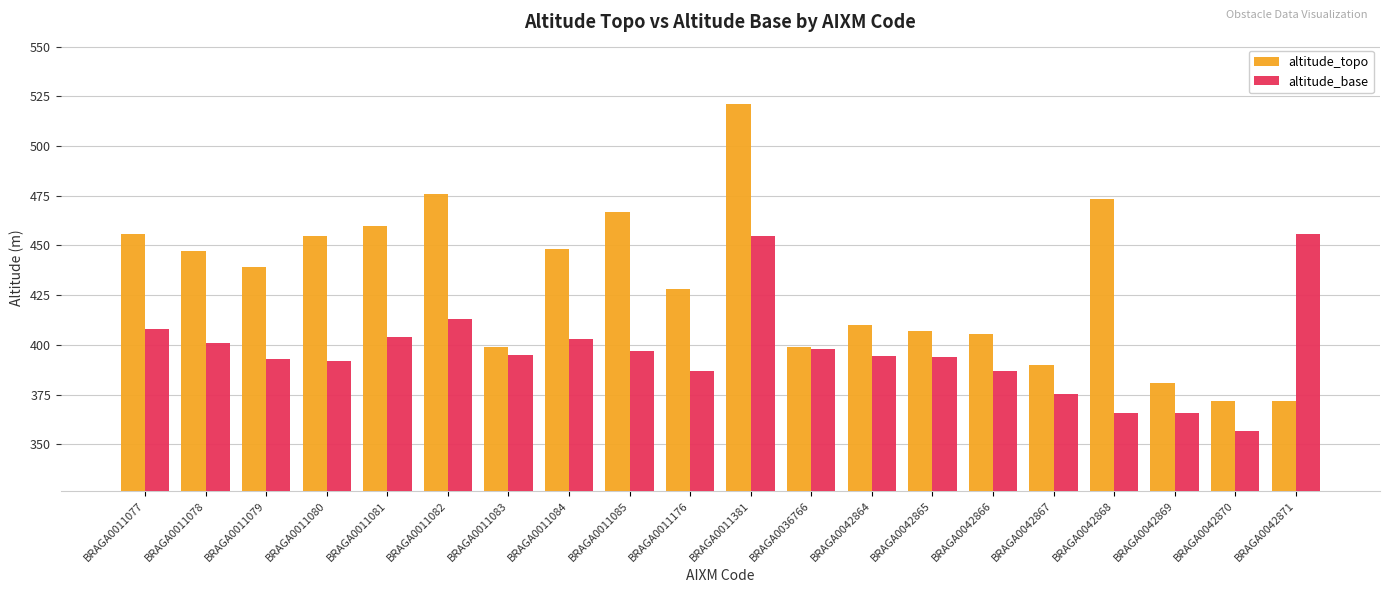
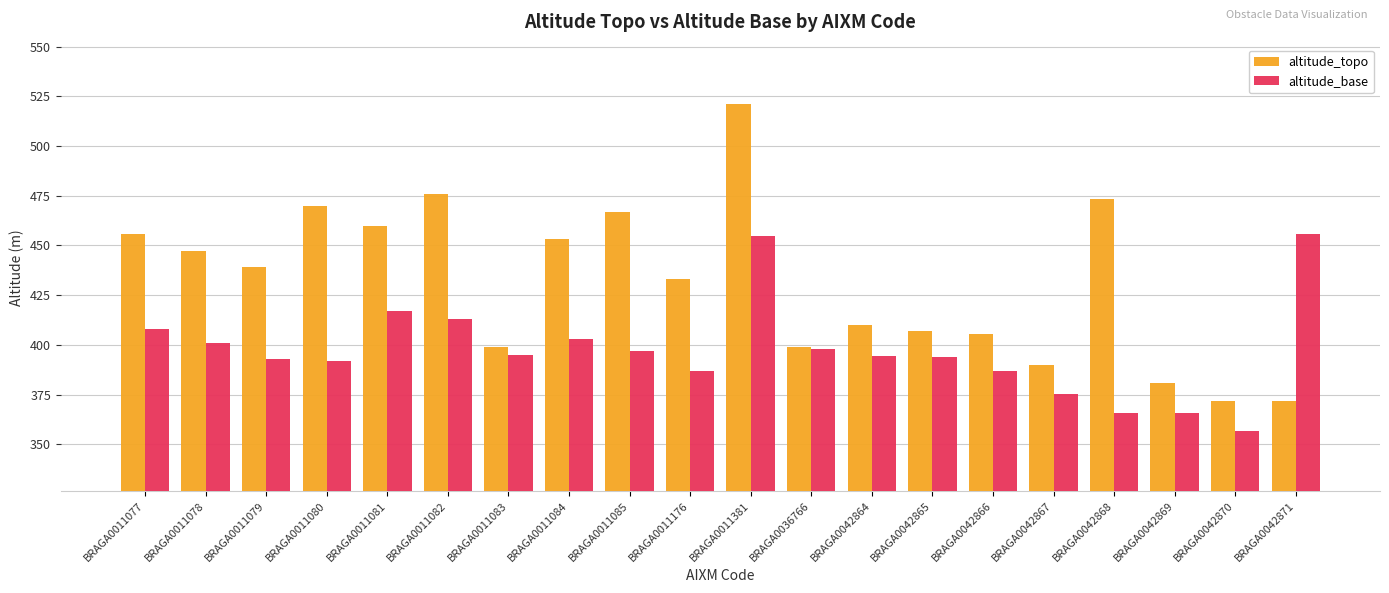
altitude_topo, BRAGA0011080: 455 -> 470
altitude_base, BRAGA0011081: 404 -> 417
altitude_topo, BRAGA0011084: 448 -> 453
altitude_topo, BRAGA0011176: 428 -> 433
